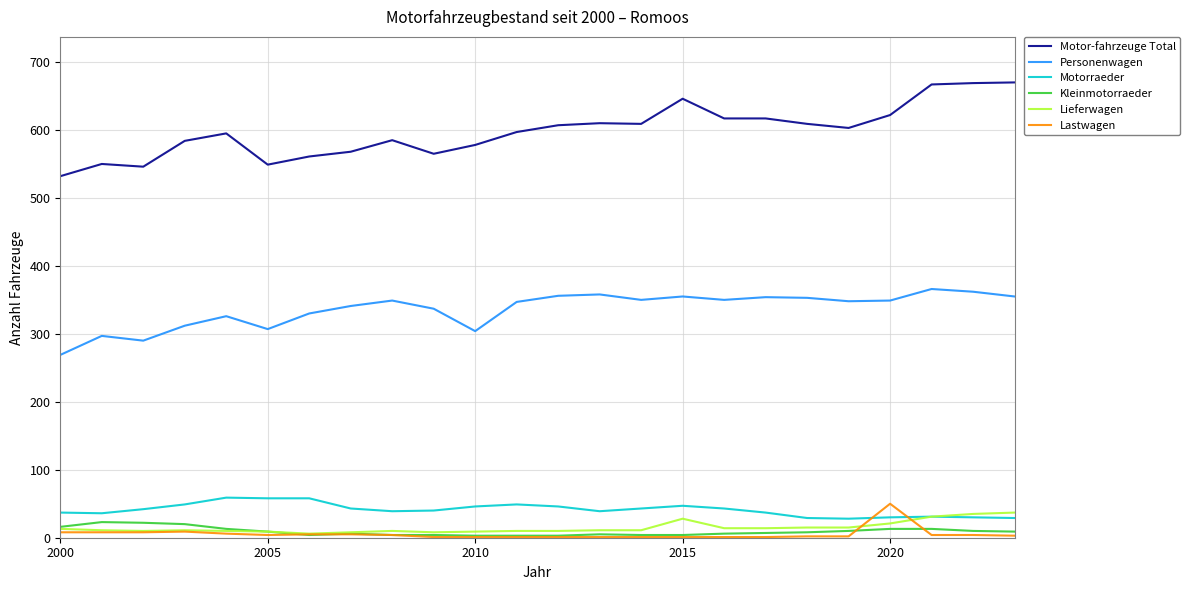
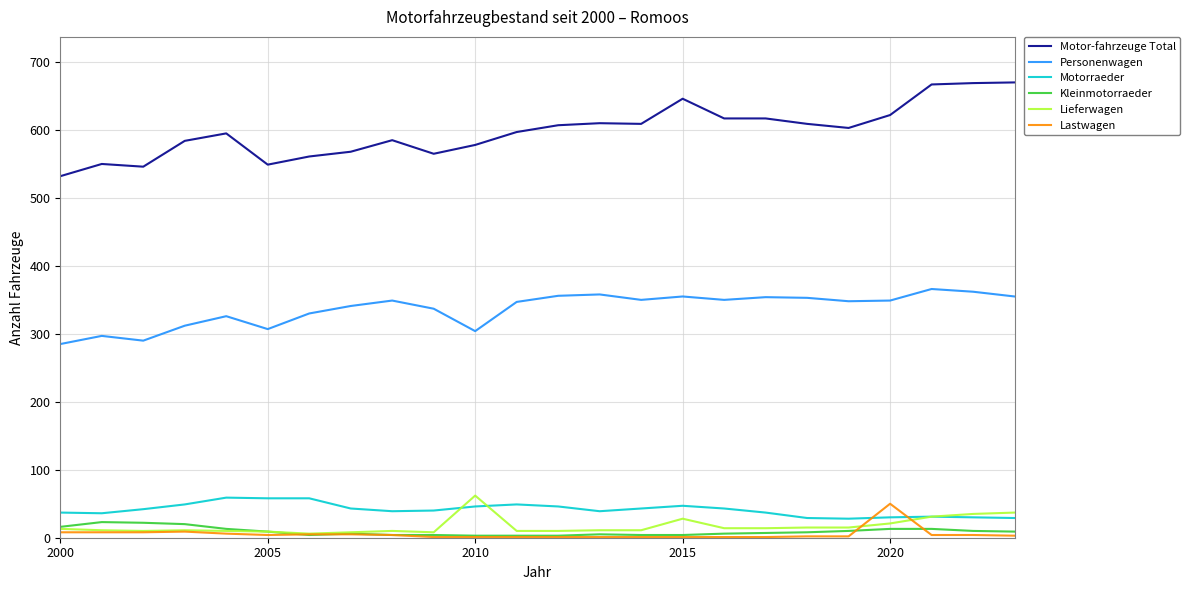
Personenwagen, 2000: 270 -> 290
Lieferwagen, 2010: 10 -> 60
